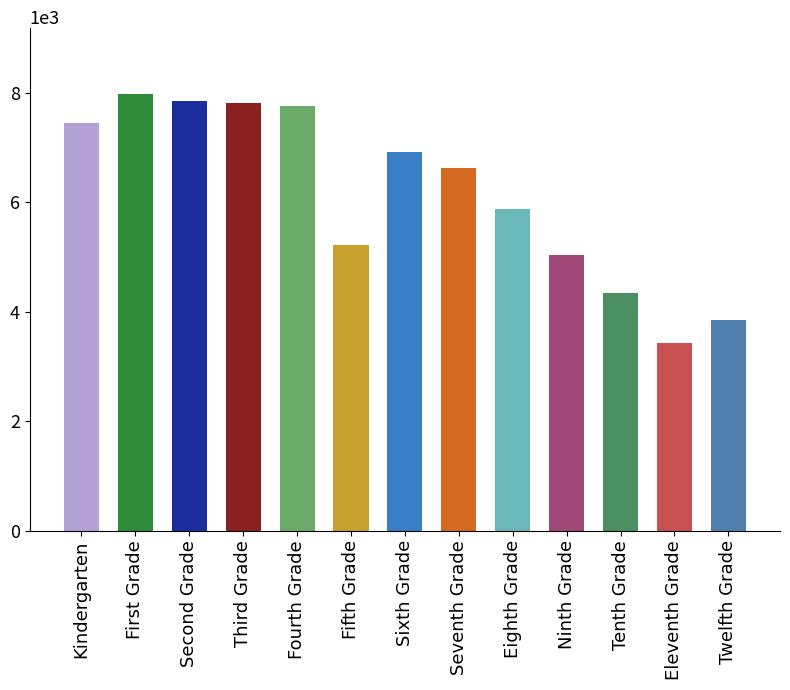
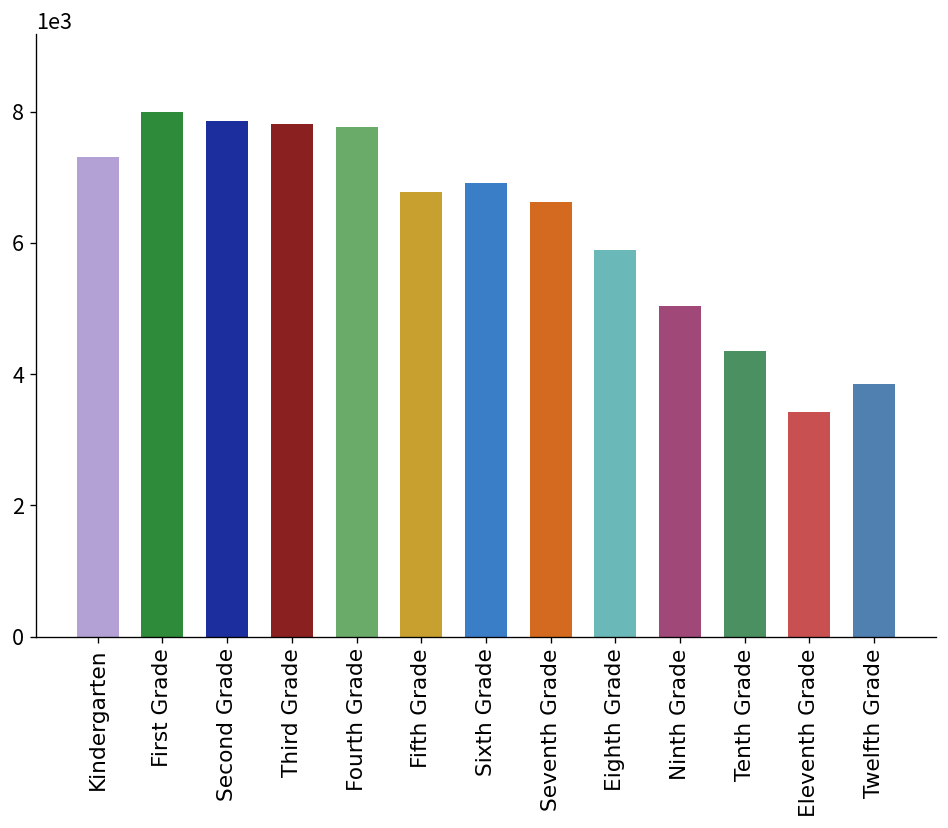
Kindergarten: 7500 -> 7300
Fifth Grade: 5200 -> 6800
